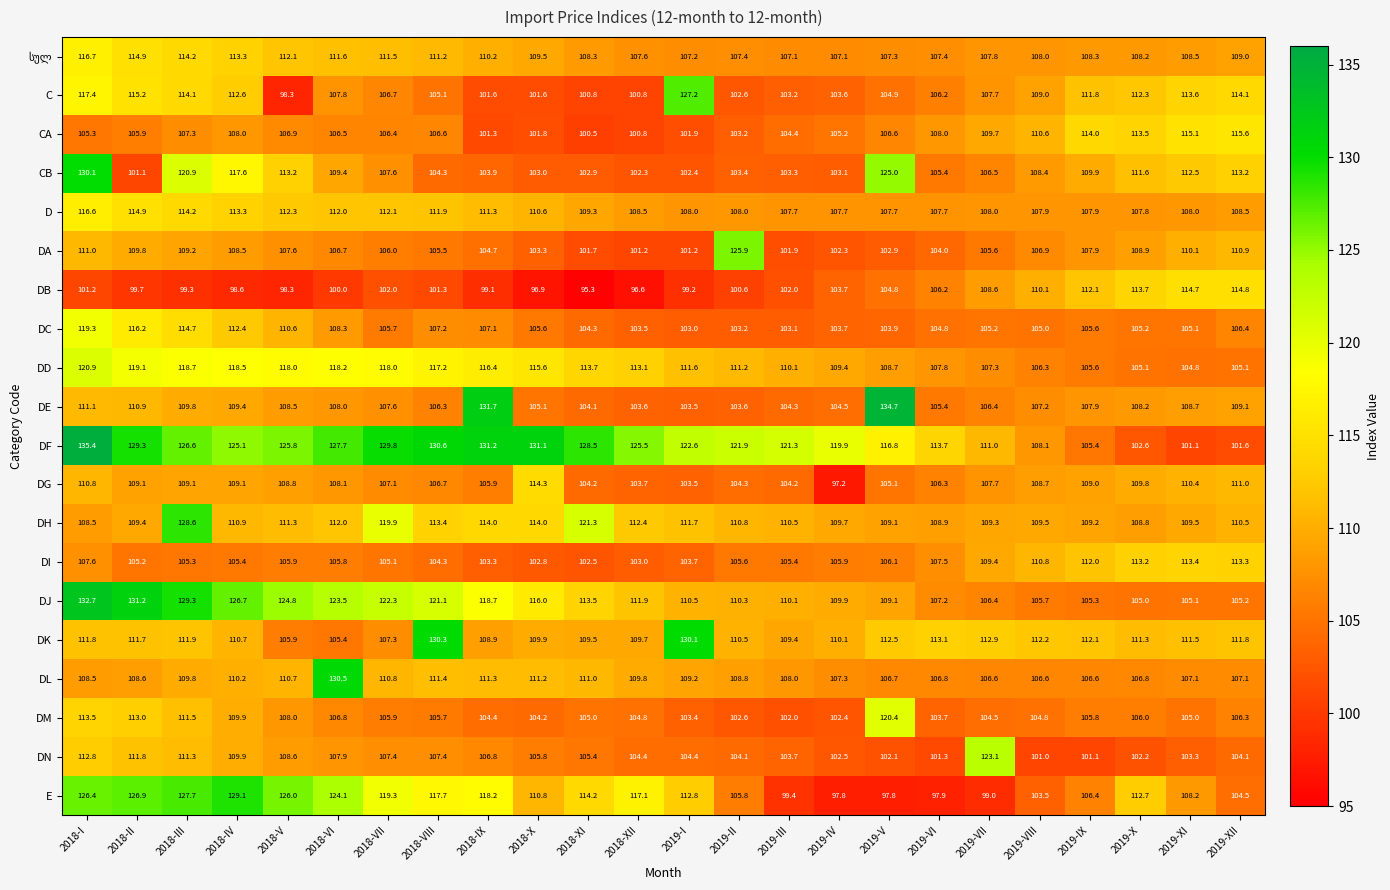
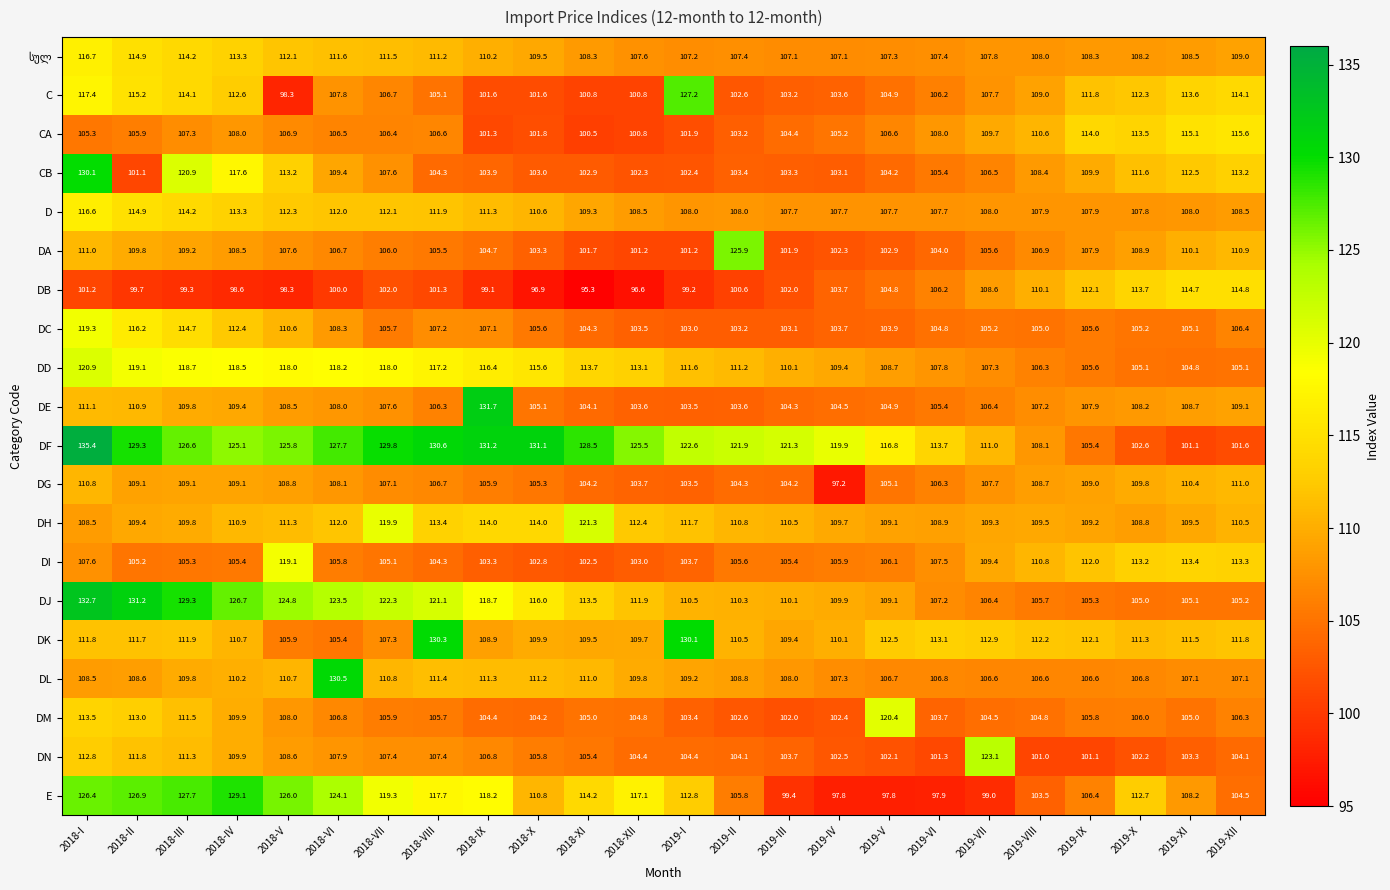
CB, 2019-V: 125.0 -> 104.2
DE, 2019-V: 134.7 -> 104.9
DG, 2018-X: 114.3 -> 105.3
DH, 2018-III: 128.6 -> 109.8
DI, 2018-V: 105.9 -> 119.1
